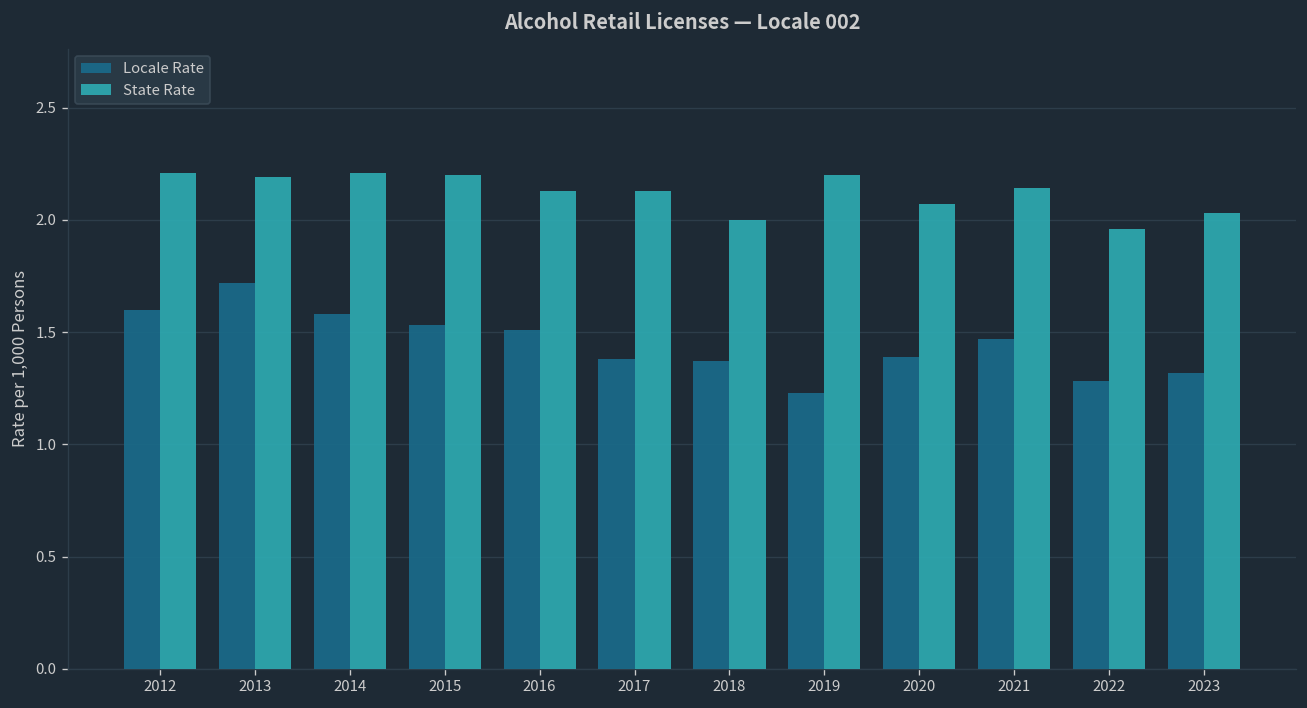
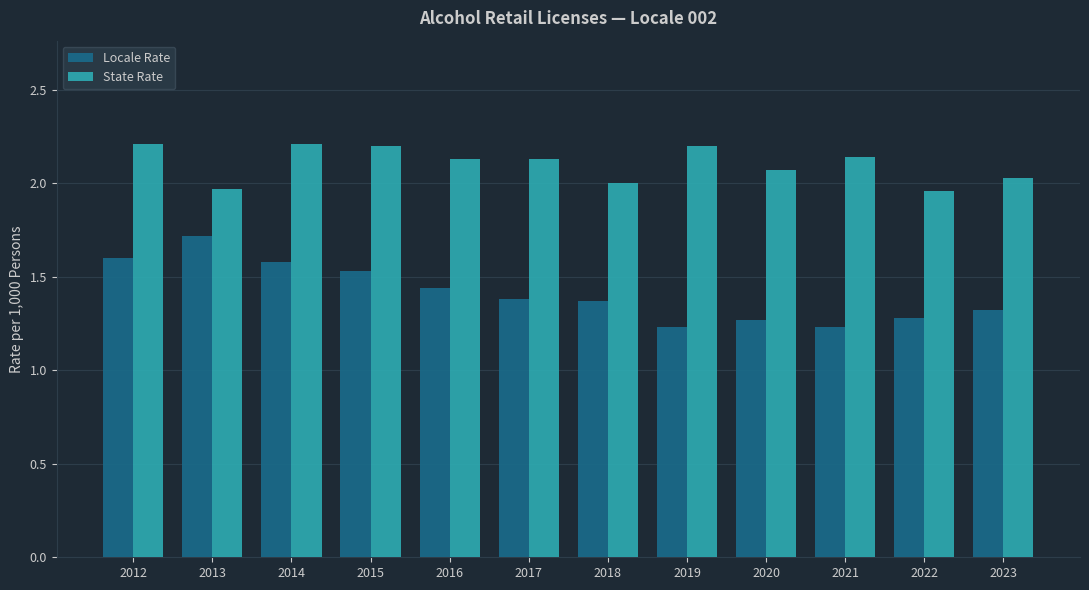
State Rate, 2013: 2.19 -> 1.97
Locale Rate, 2016: 1.51 -> 1.44
Locale Rate, 2020: 1.39 -> 1.27
Locale Rate, 2021: 1.47 -> 1.23
